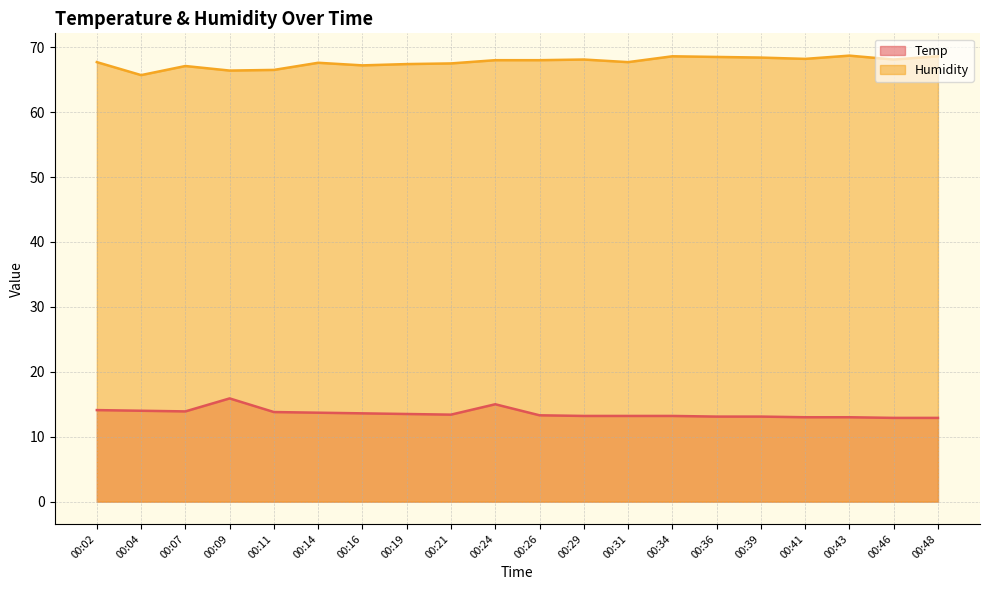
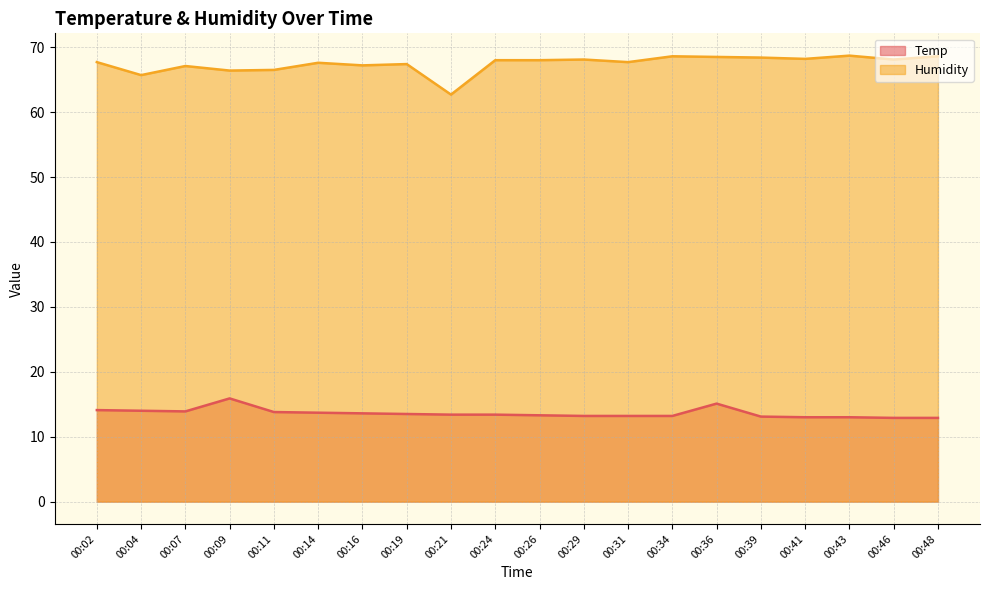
Humidity, 00:21: 68 -> 63
Temp, 00:24: 15 -> 13
Temp, 00:36: 13 -> 15
